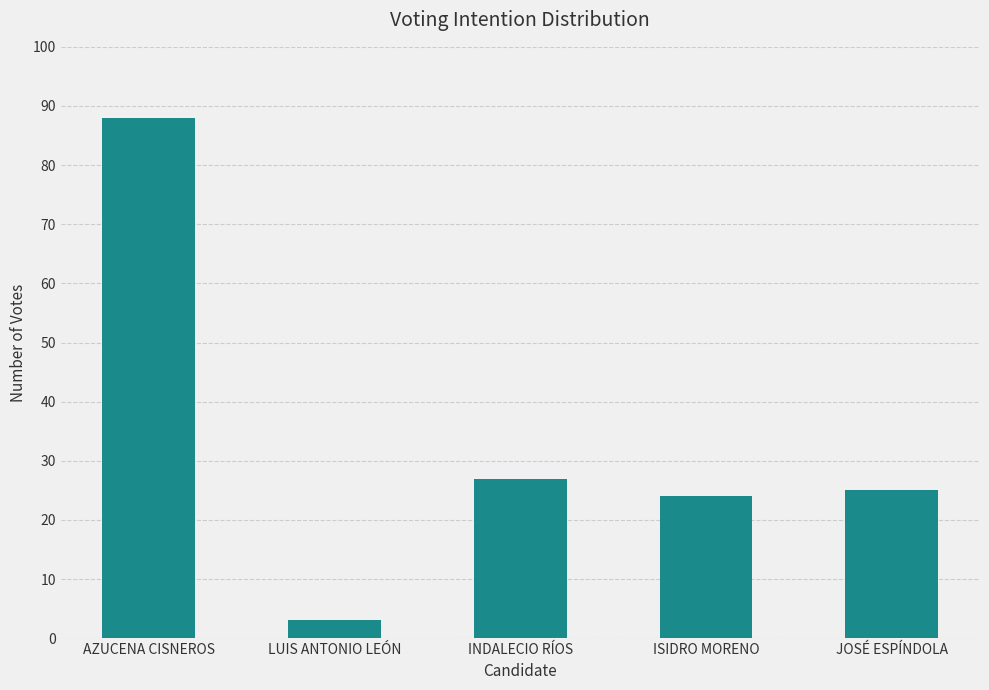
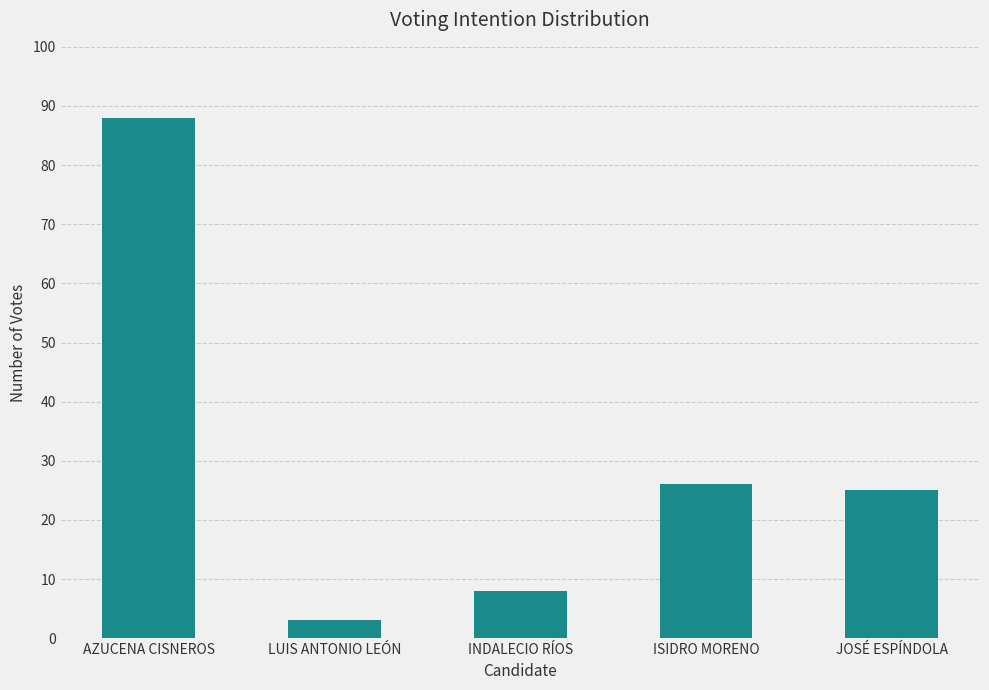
INDALECIO RÍOS: 27 -> 8
ISIDRO MORENO: 24 -> 26
